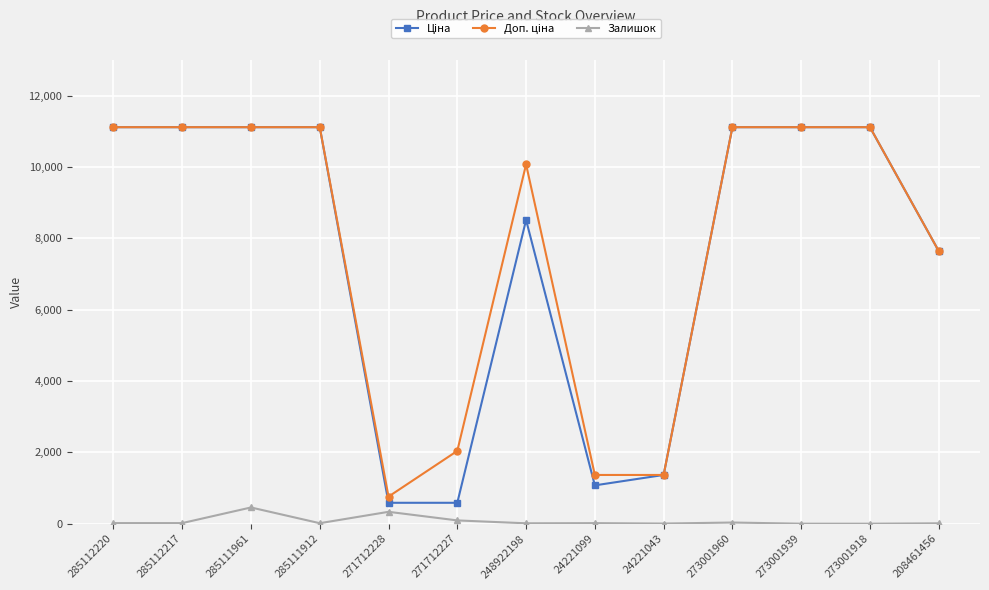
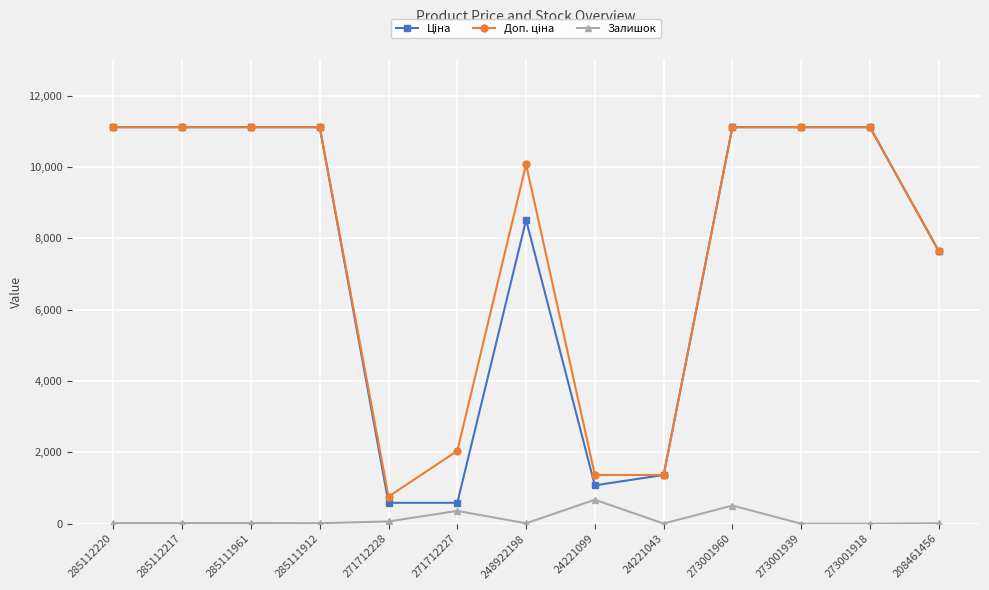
Залишок, 285111961: 500 -> 0
Залишок, 271712228: 300 -> 100
Залишок, 271712227: 100 -> 400
Залишок, 24221099: 0 -> 700
Залишок, 273001960: 0 -> 500
